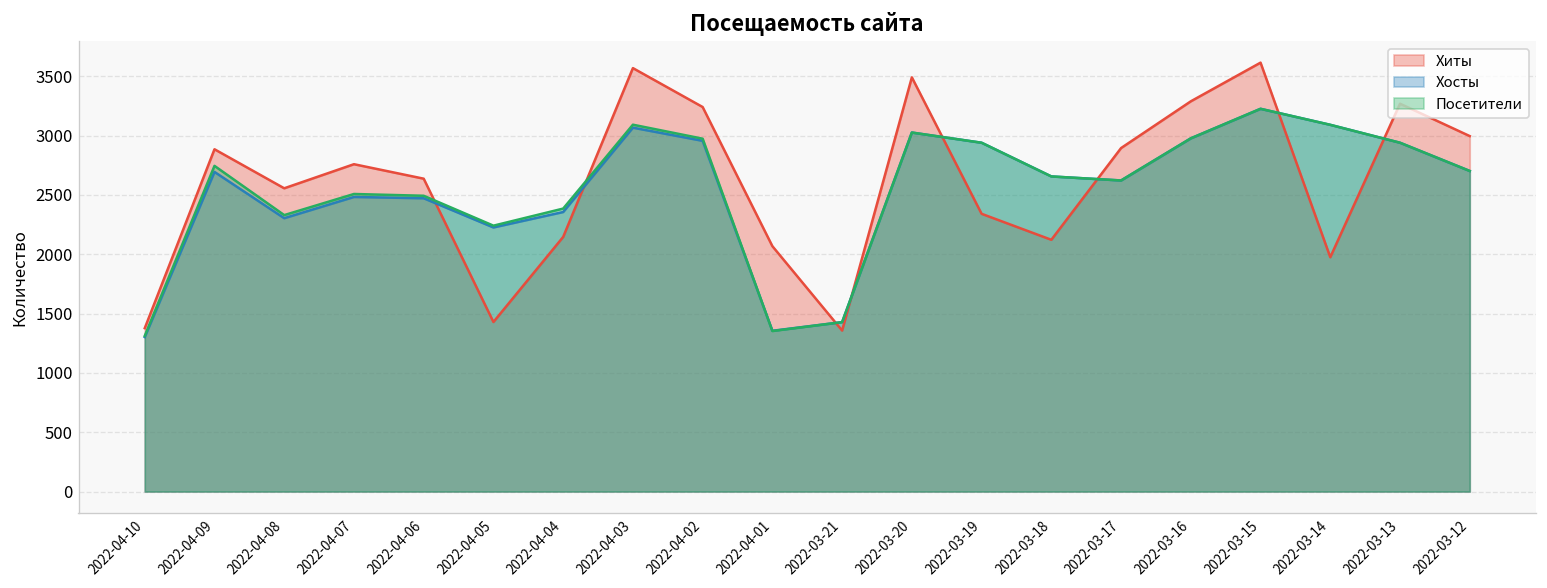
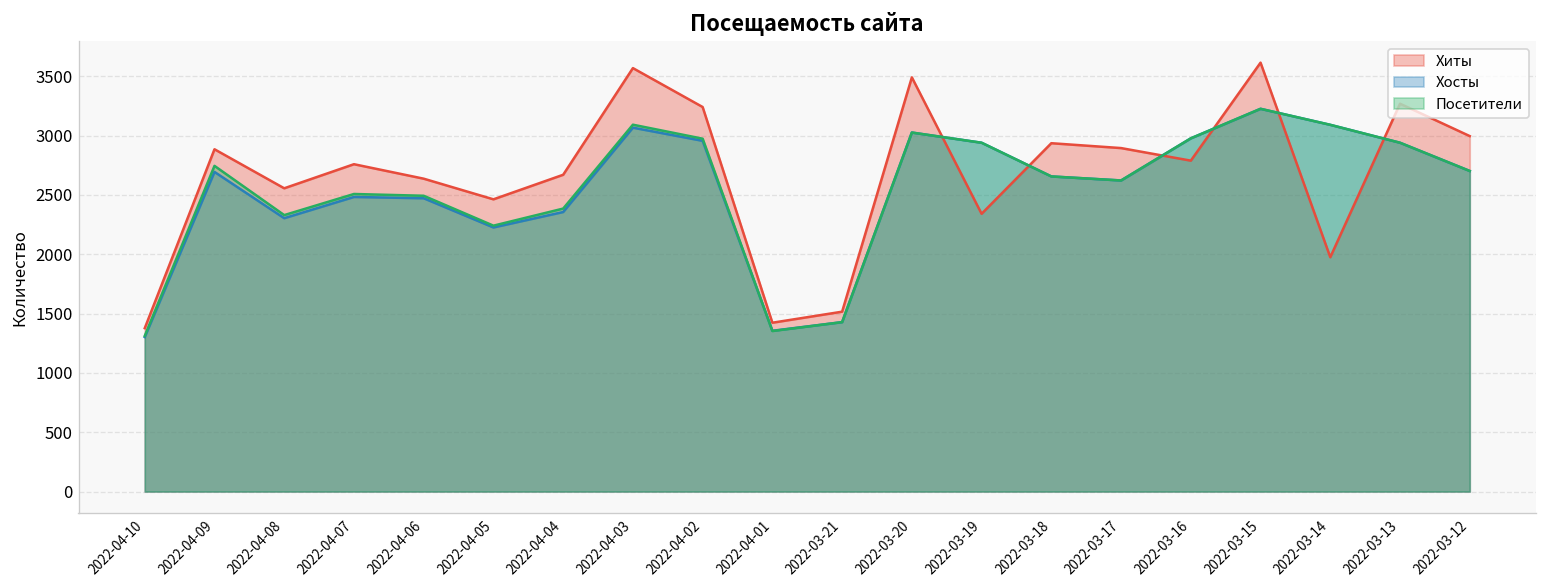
Хиты, 2022-04-05: 1400 -> 2500
Хиты, 2022-04-04: 2100 -> 2700
Хиты, 2022-04-01: 2100 -> 1400
Хиты, 2022-03-21: 1400 -> 1500
Хиты, 2022-03-18: 2100 -> 2900
Хиты, 2022-03-16: 3300 -> 2800
